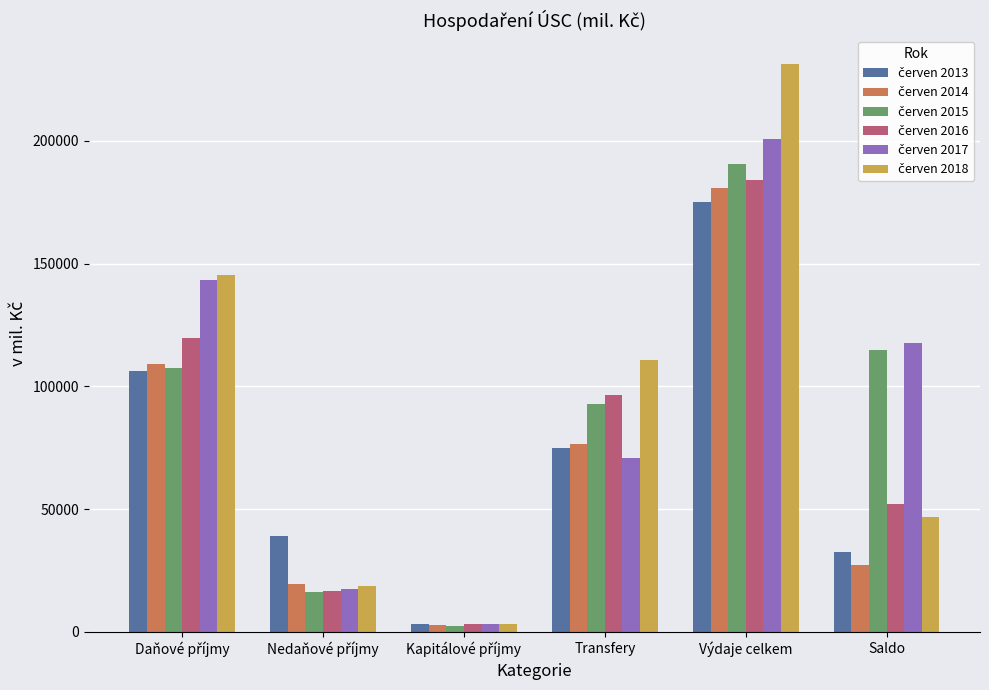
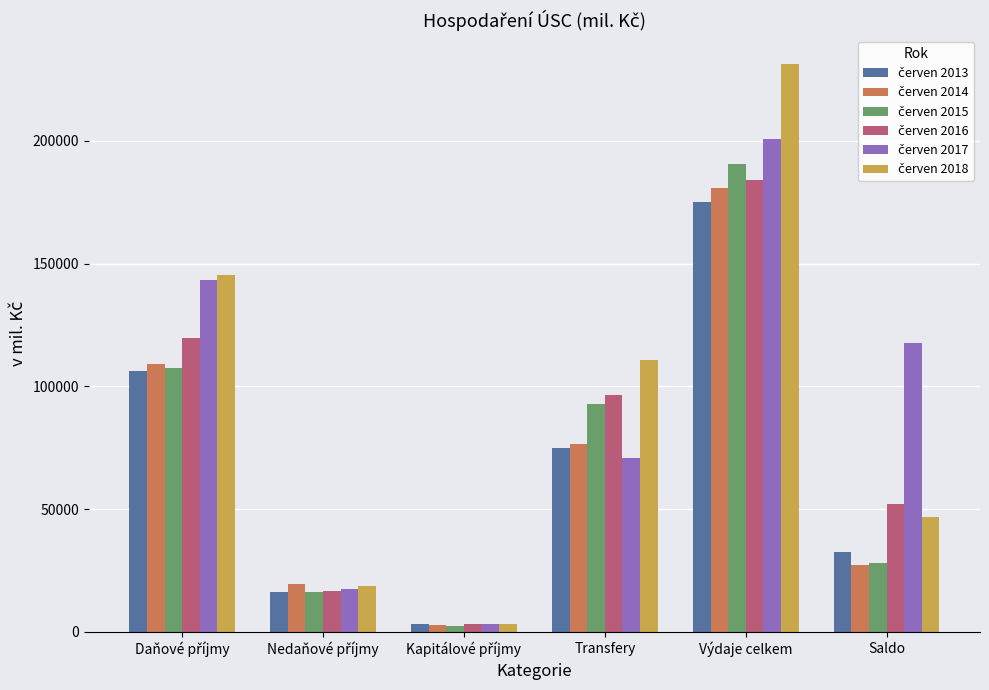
červen 2013, Nedaňové příjmy: 39000 -> 16000
červen 2015, Saldo: 115000 -> 28000
